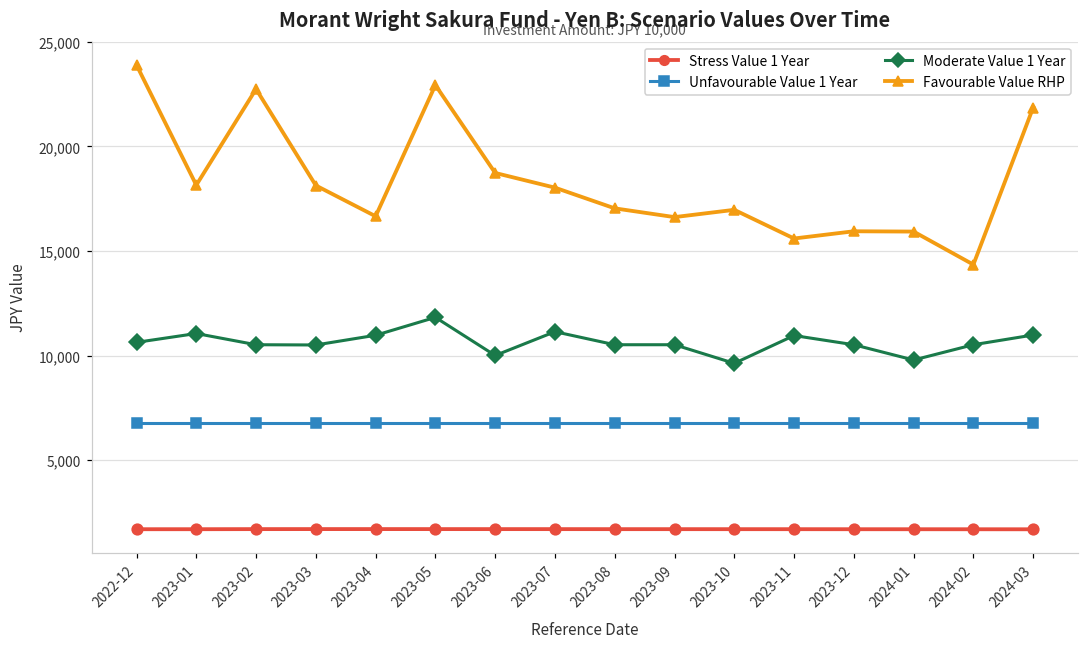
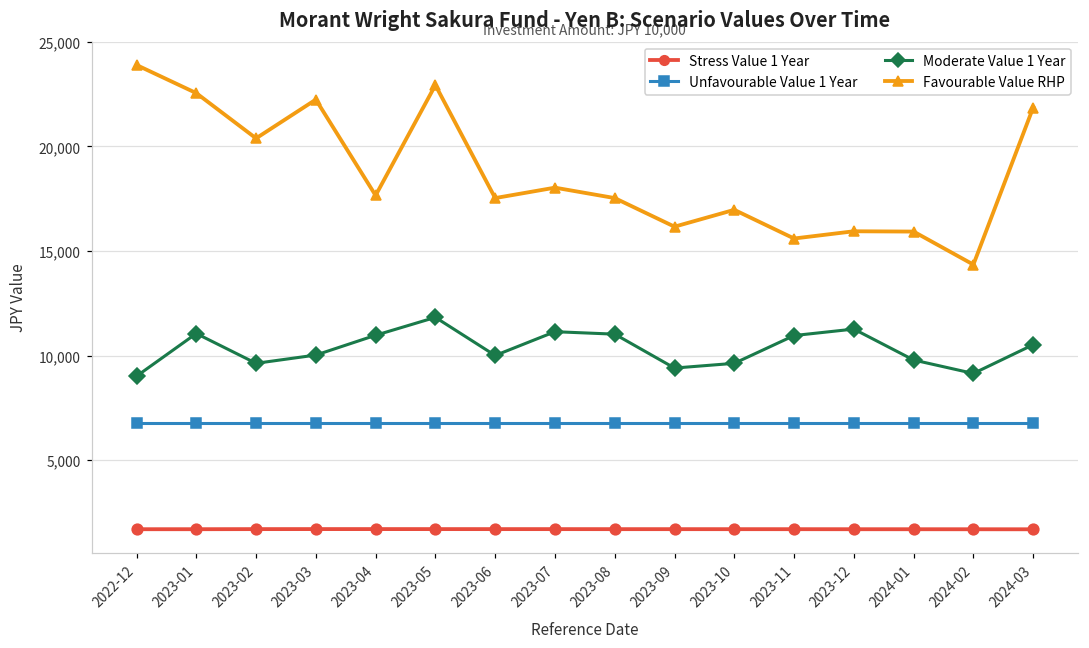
Moderate Value 1 Year, 2022-12: 10,600 -> 9,000
Favourable Value RHP, 2023-01: 18,200 -> 22,600
Moderate Value 1 Year, 2023-02: 10,500 -> 9,600
Favourable Value RHP, 2023-02: 22,700 -> 20,400
Moderate Value 1 Year, 2023-03: 10,500 -> 10,000
Favourable Value RHP, 2023-03: 18,100 -> 22,200
Favourable Value RHP, 2023-04: 16,700 -> 17,700
Favourable Value RHP, 2023-06: 18,700 -> 17,500
Moderate Value 1 Year, 2023-08: 10,500 -> 11,000
Favourable Value RHP, 2023-08: 17,000 -> 17,500
Moderate Value 1 Year, 2023-09: 10,500 -> 9,400
Favourable Value RHP, 2023-09: 16,600 -> 16,200
Moderate Value 1 Year, 2023-12: 10,500 -> 11,300
Moderate Value 1 Year, 2024-02: 10,500 -> 9,100
Moderate Value 1 Year, 2024-03: 11,000 -> 10,500
